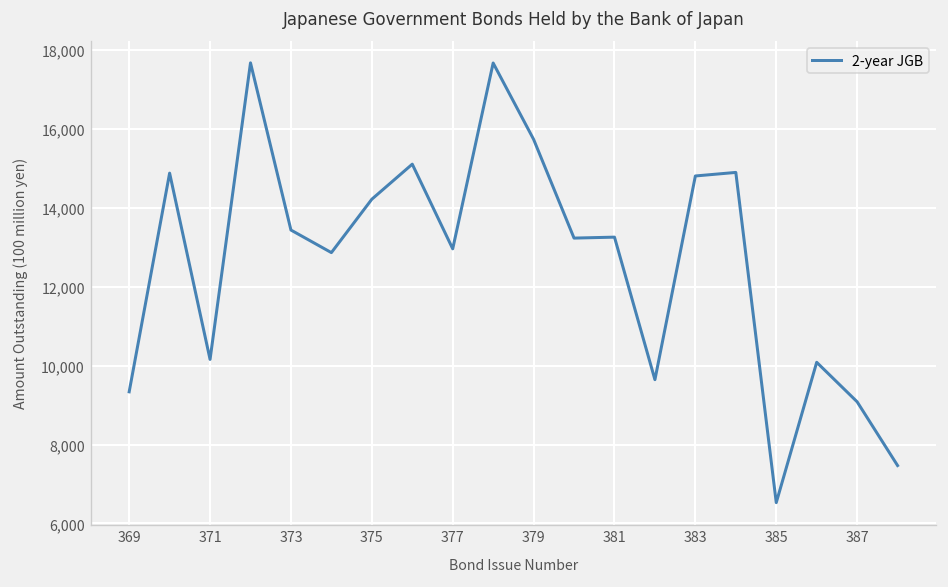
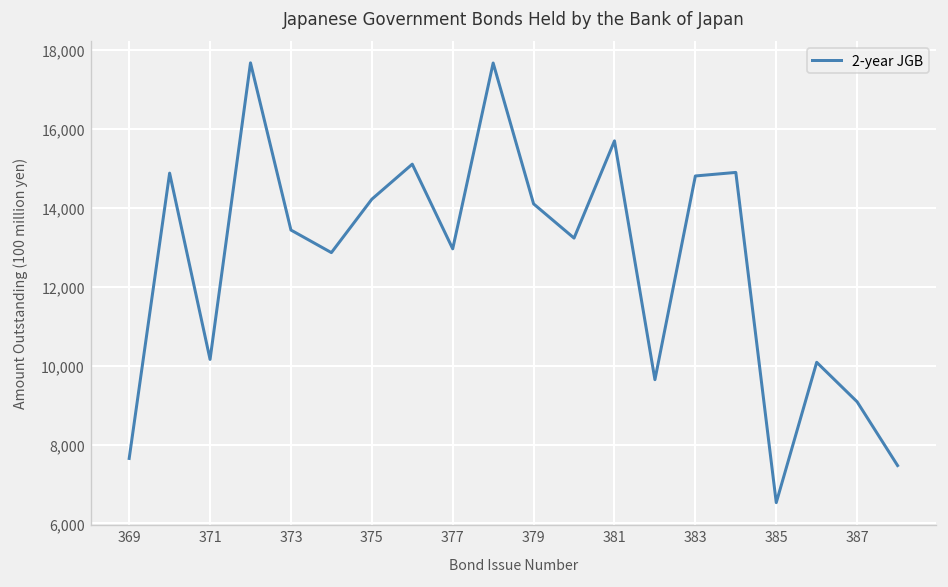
369: 9,300 -> 7,600
379: 15,700 -> 14,100
381: 13,300 -> 15,700
